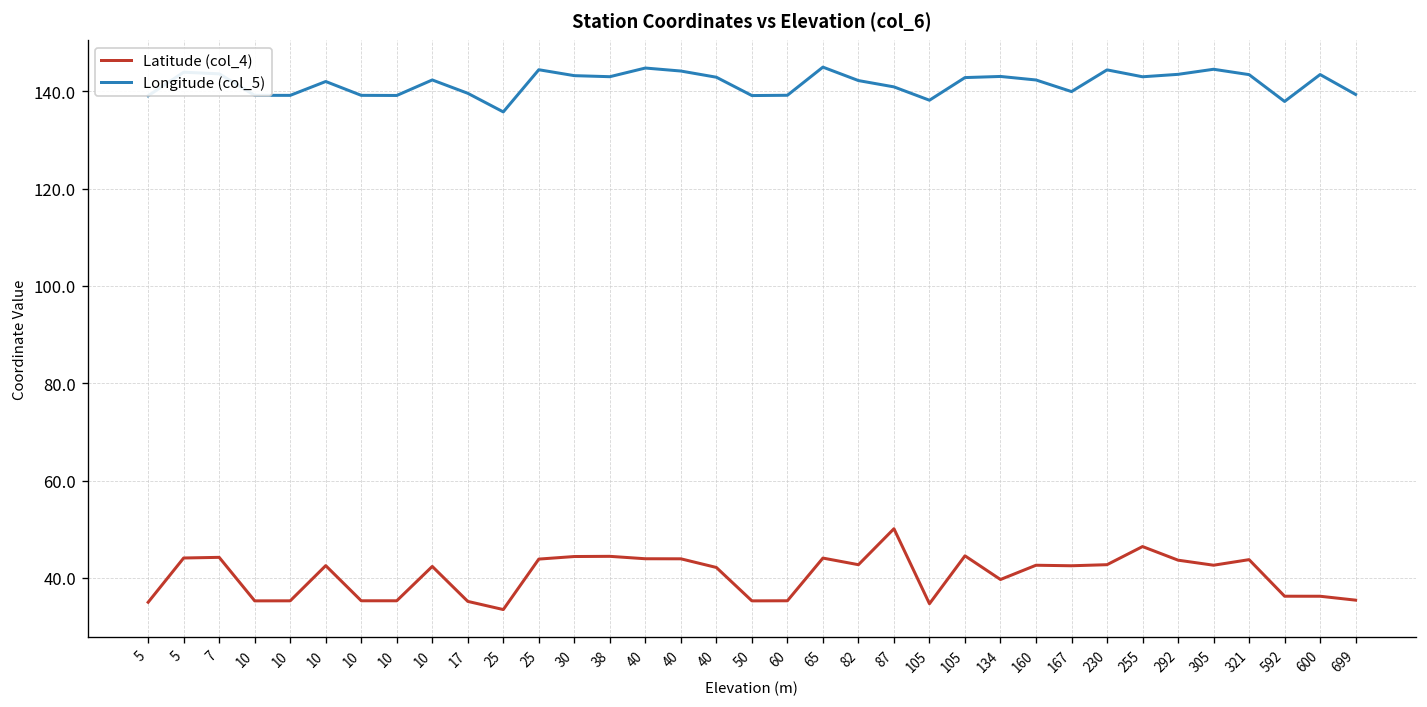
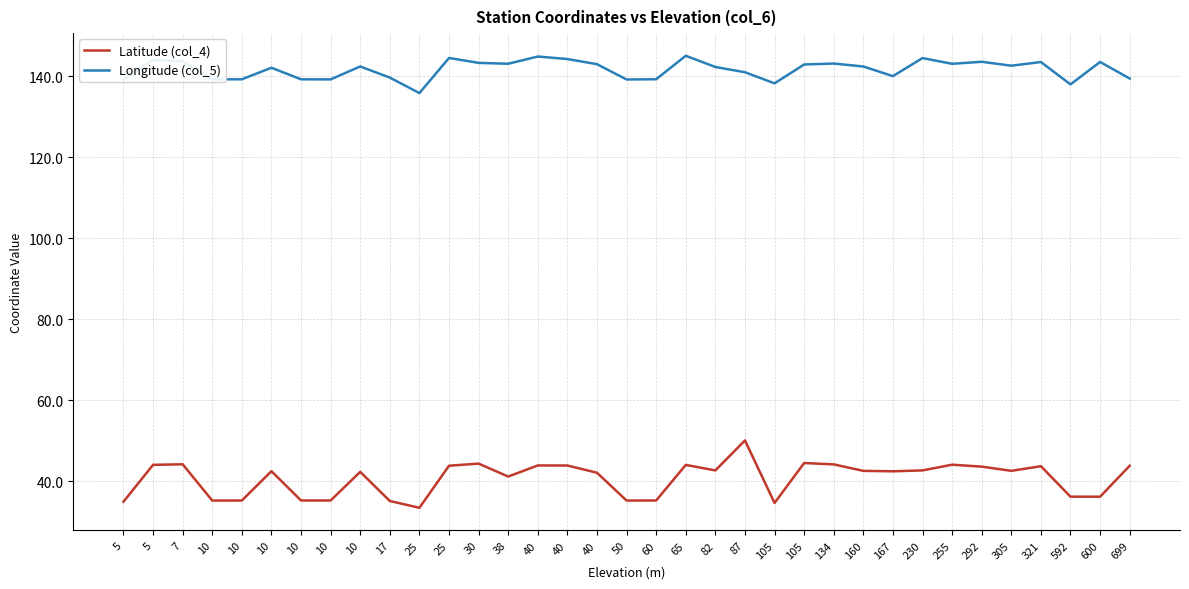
Latitude (col_4), 38: 44 -> 41
Latitude (col_4), 134: 40 -> 44
Latitude (col_4), 255: 46 -> 44
Longitude (col_5), 305: 145 -> 143
Latitude (col_4), 699: 35 -> 44
